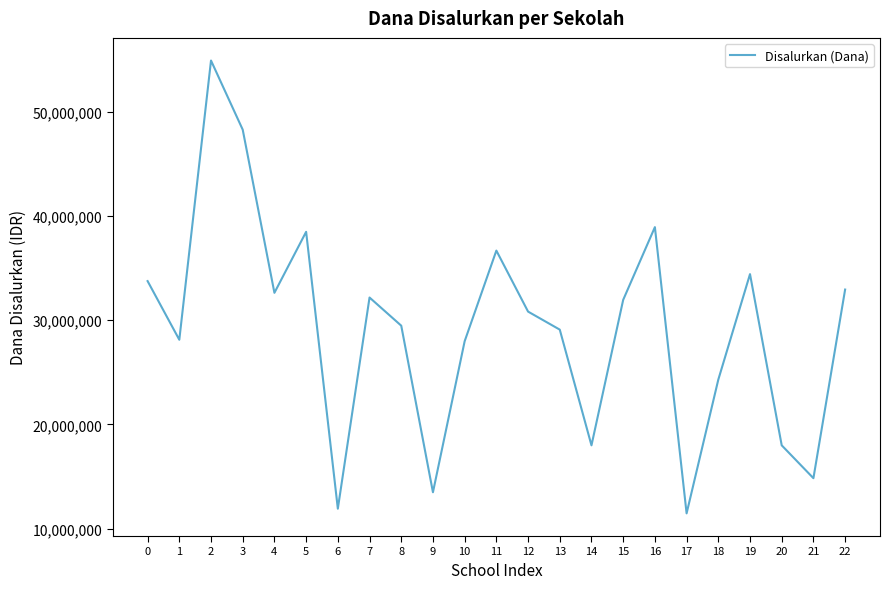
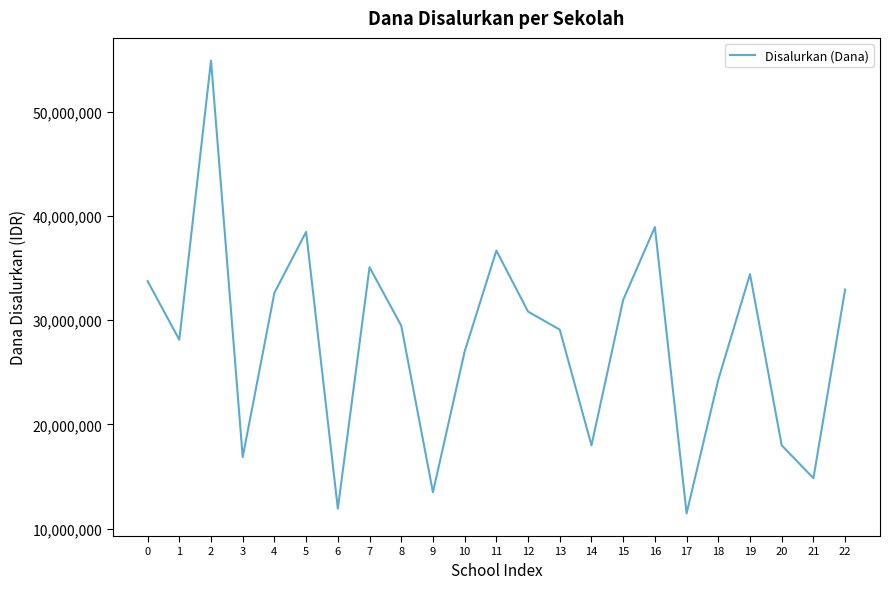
3: 48,300,000 -> 16,900,000
7: 32,200,000 -> 35,100,000
10: 28,000,000 -> 27,000,000
